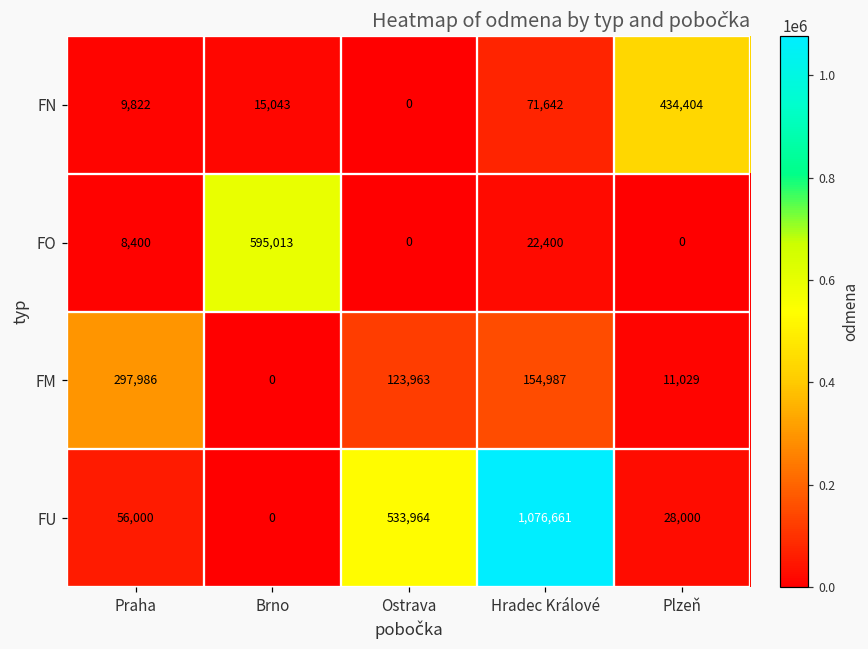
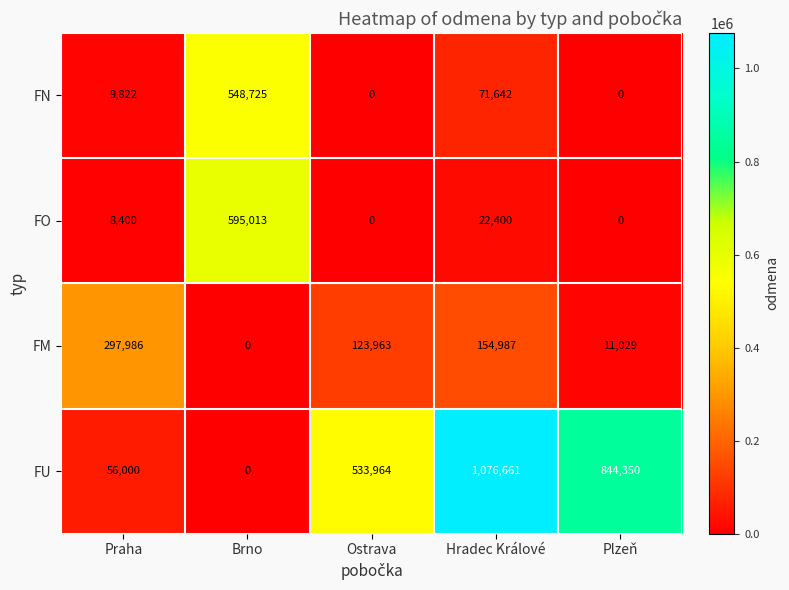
FN, Brno: 15,043 -> 548,725
FN, Plzeň: 434,404 -> 0
FU, Plzeň: 28,000 -> 844,350
